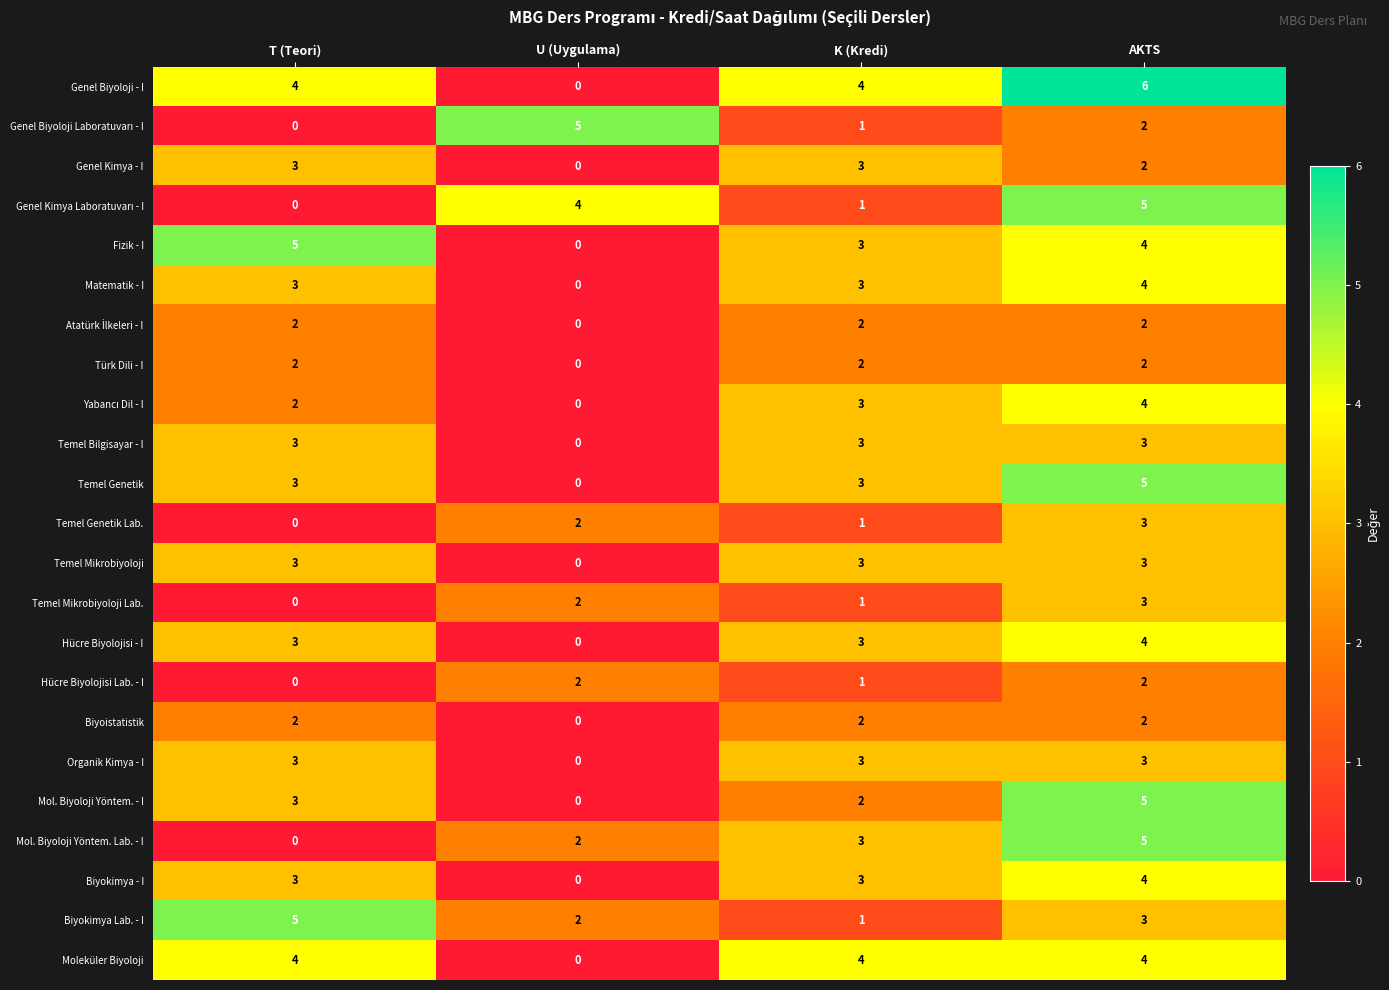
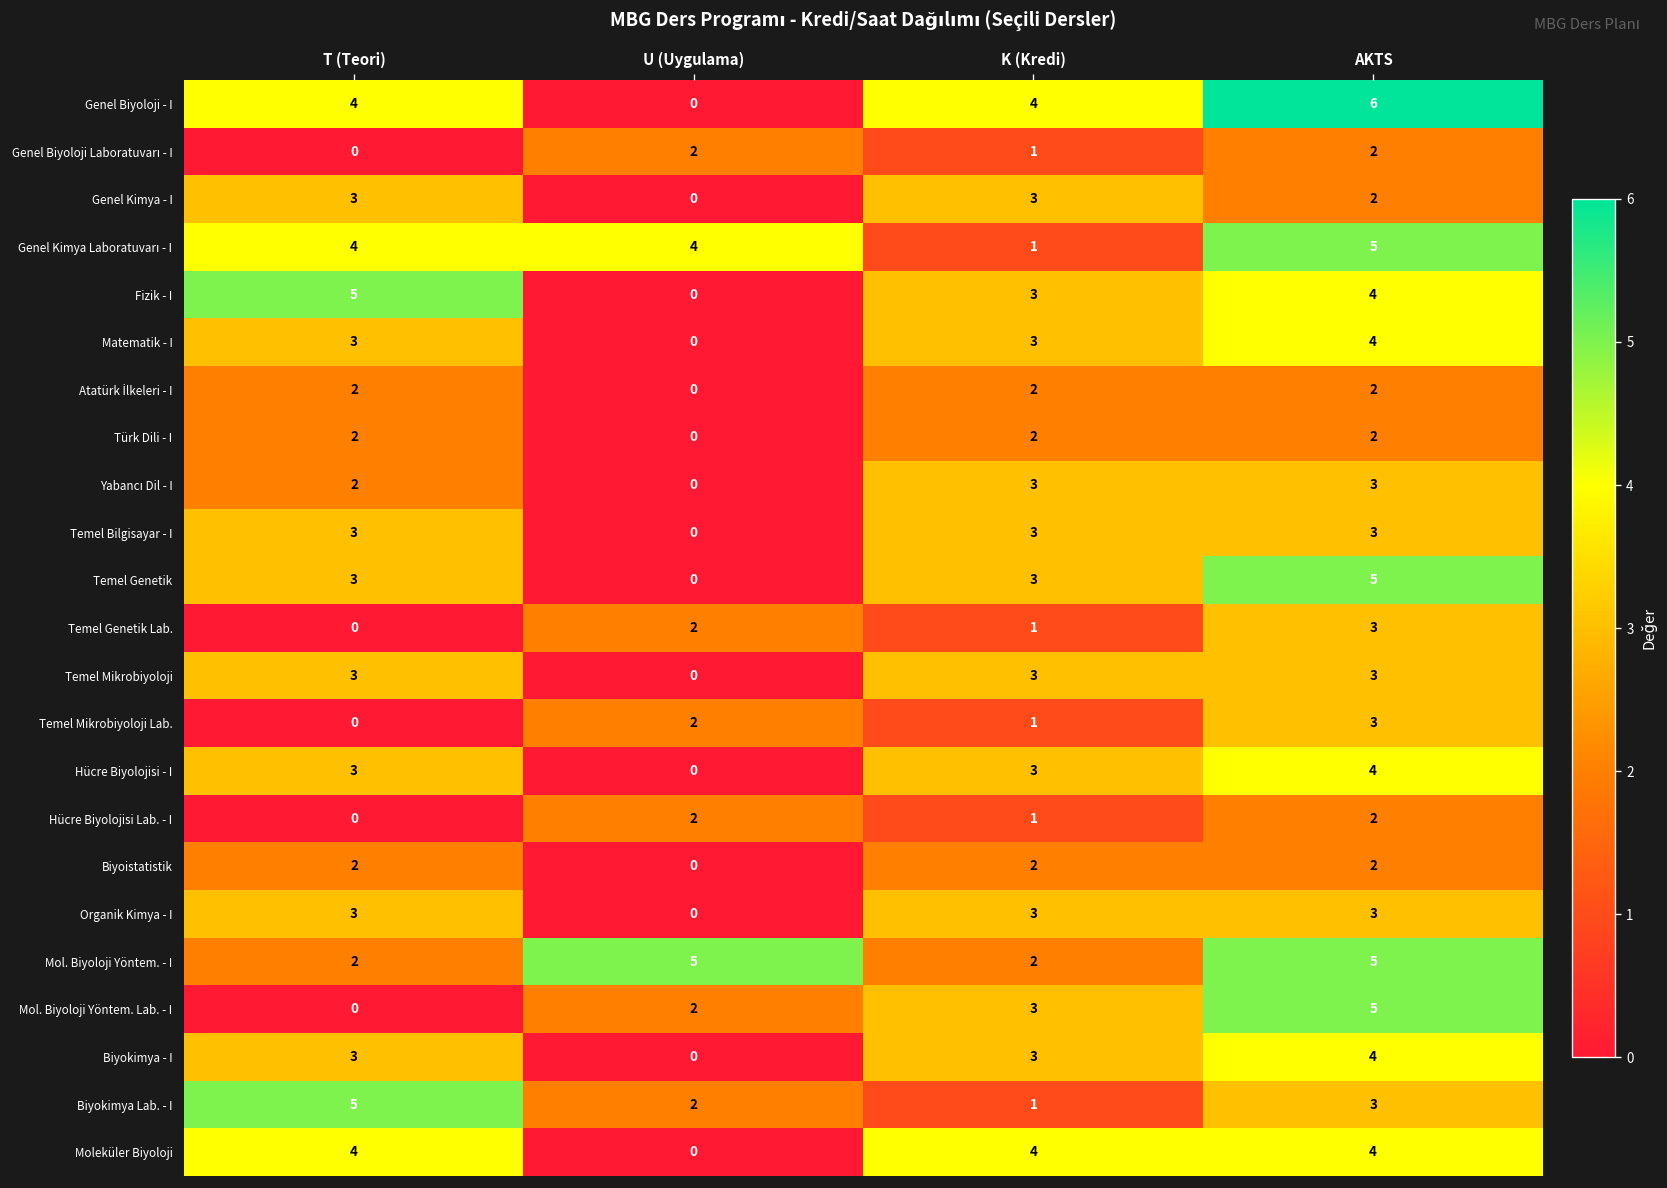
Genel Biyoloji Laboratuvarı - I, U (Uygulama): 5 -> 2
Genel Kimya Laboratuvarı - I, T (Teori): 0 -> 4
Yabancı Dil - I, AKTS: 4 -> 3
Mol. Biyoloji Yöntem. - I, T (Teori): 3 -> 2
Mol. Biyoloji Yöntem. - I, U (Uygulama): 0 -> 5
